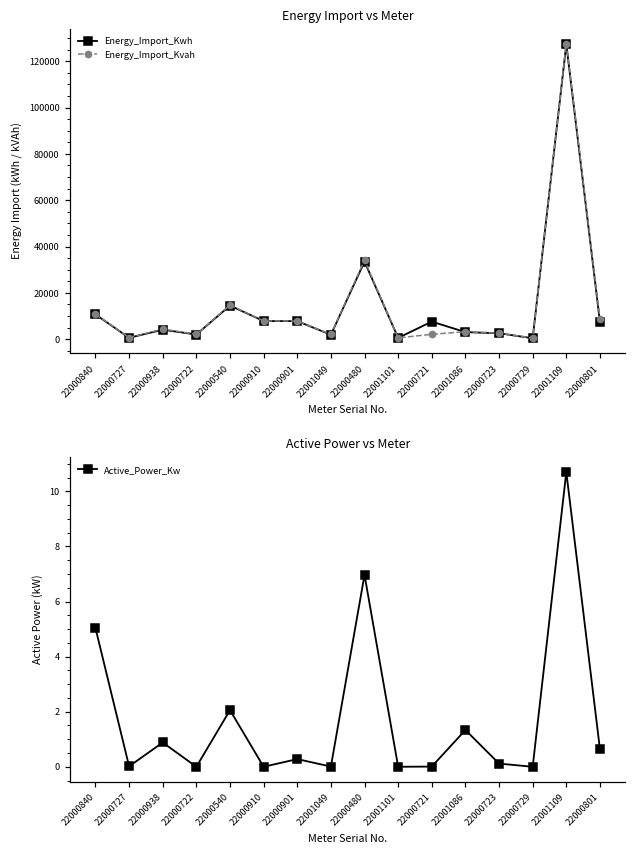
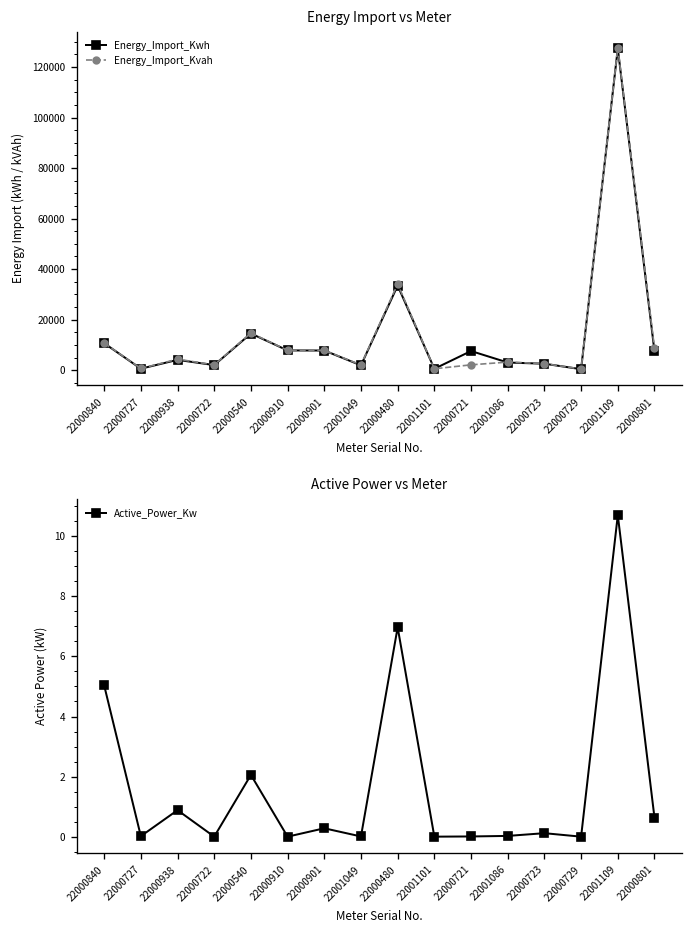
Active Power vs Meter, 22001086: 1.3 -> 0.0
